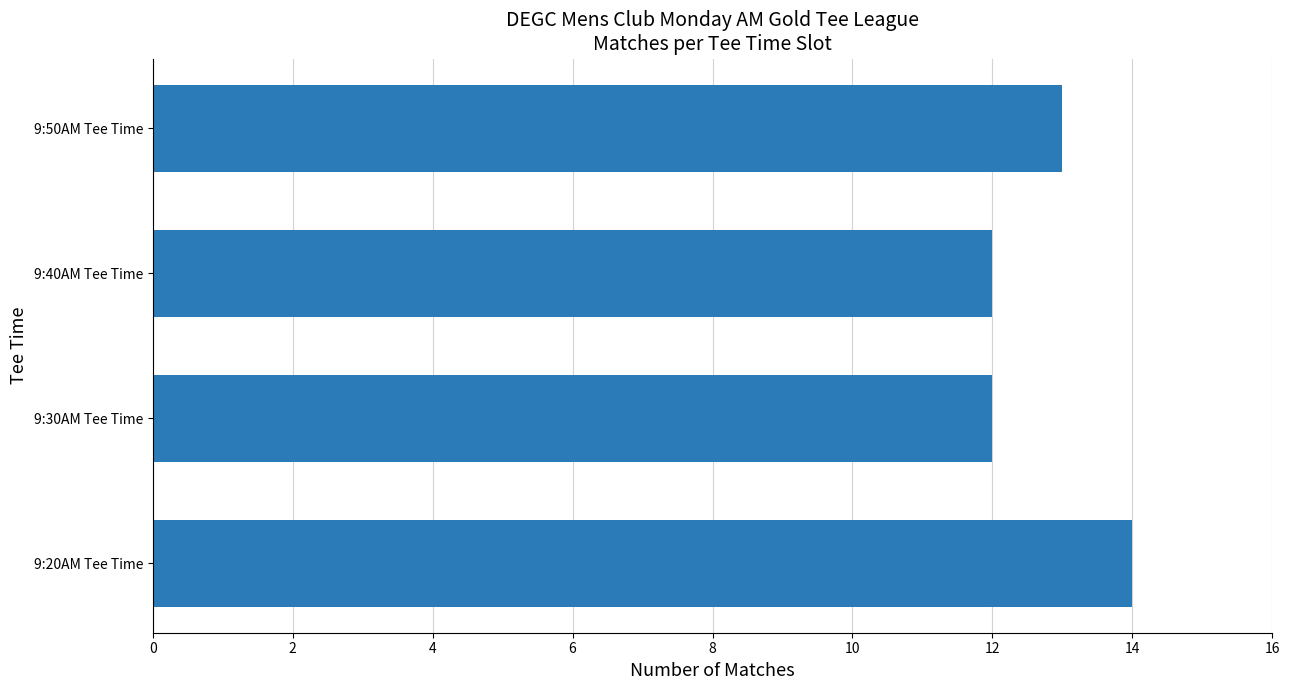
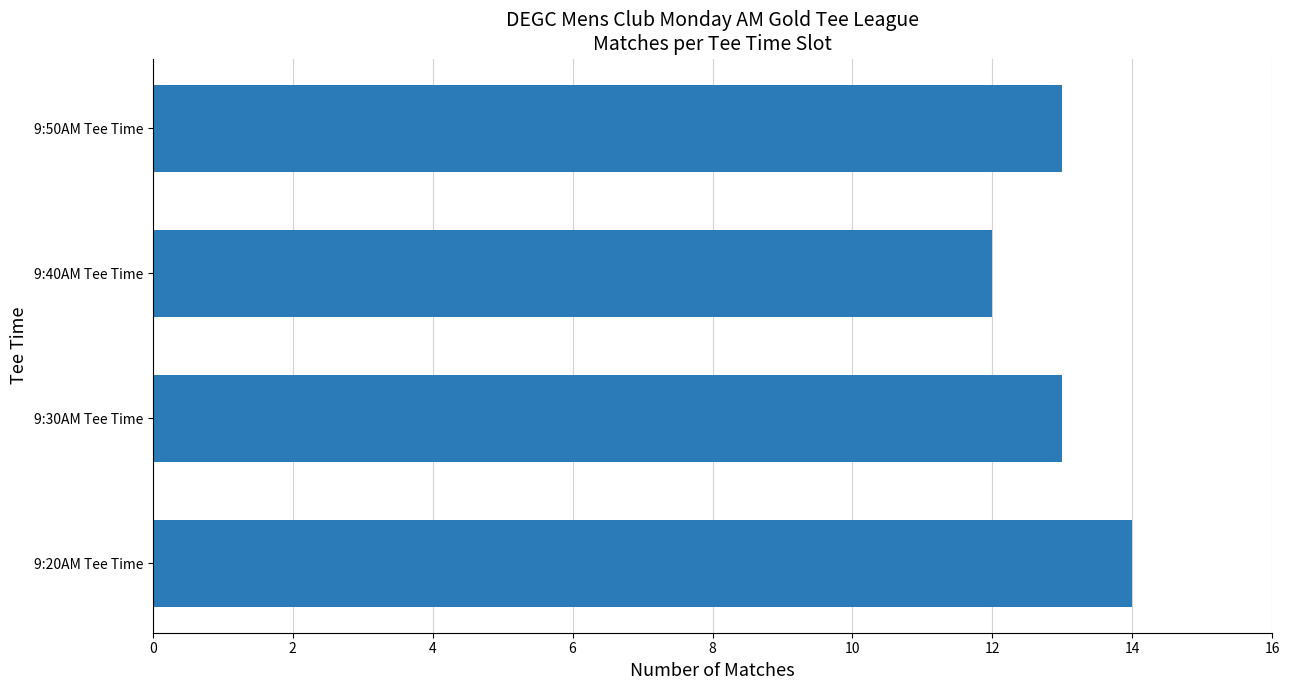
9:30AM Tee Time: 12 -> 13
